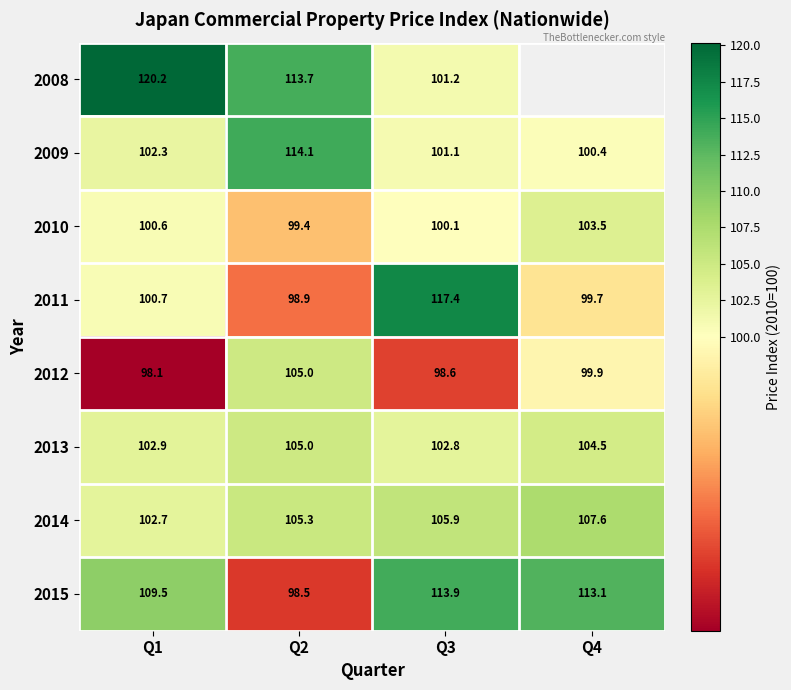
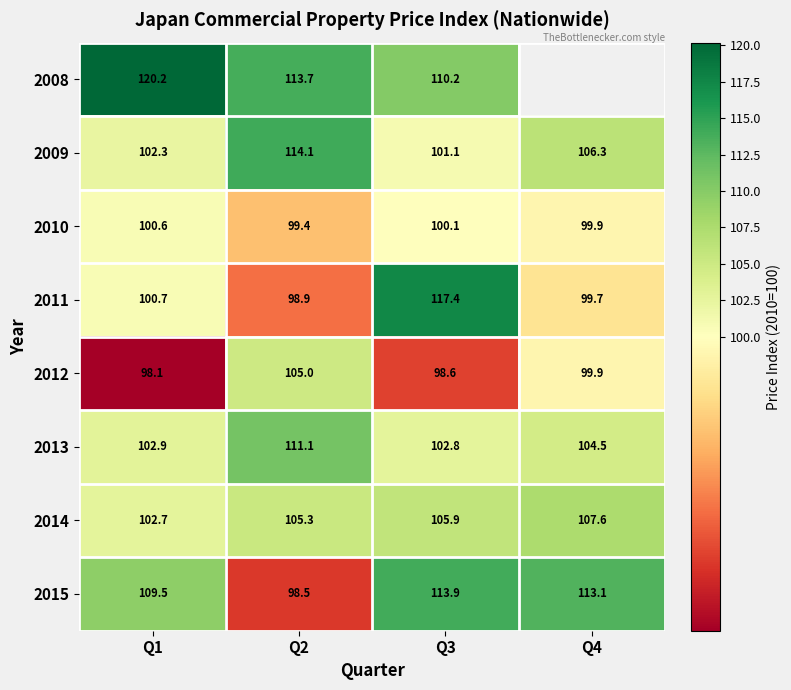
2008, Q3: 101.2 -> 110.2
2009, Q4: 100.4 -> 106.3
2010, Q4: 103.5 -> 99.9
2013, Q2: 105.0 -> 111.1
